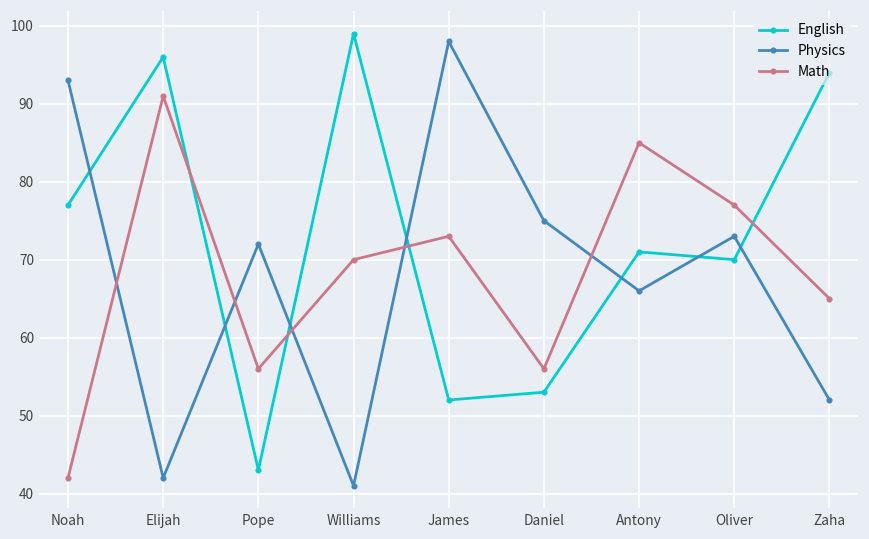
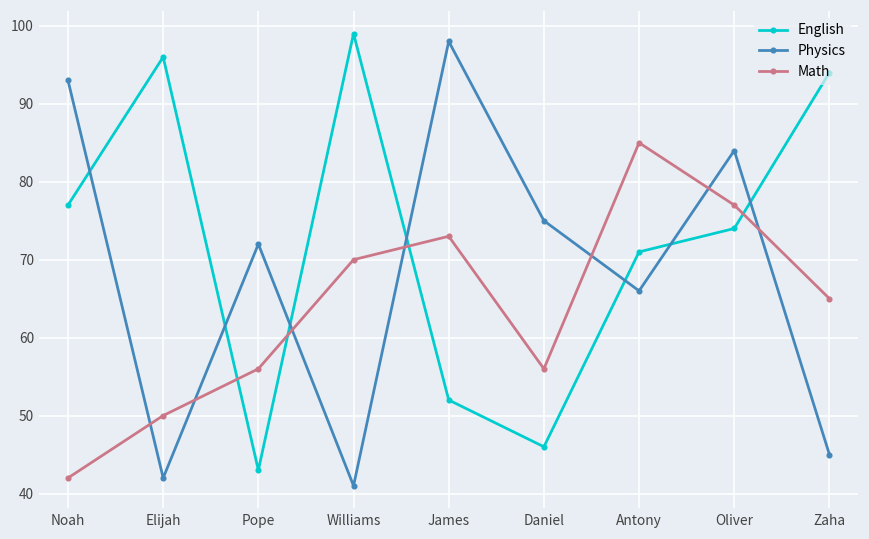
Math, Elijah: 91 -> 50
English, Daniel: 53 -> 46
English, Oliver: 70 -> 74
Physics, Oliver: 73 -> 84
Physics, Zaha: 52 -> 45
